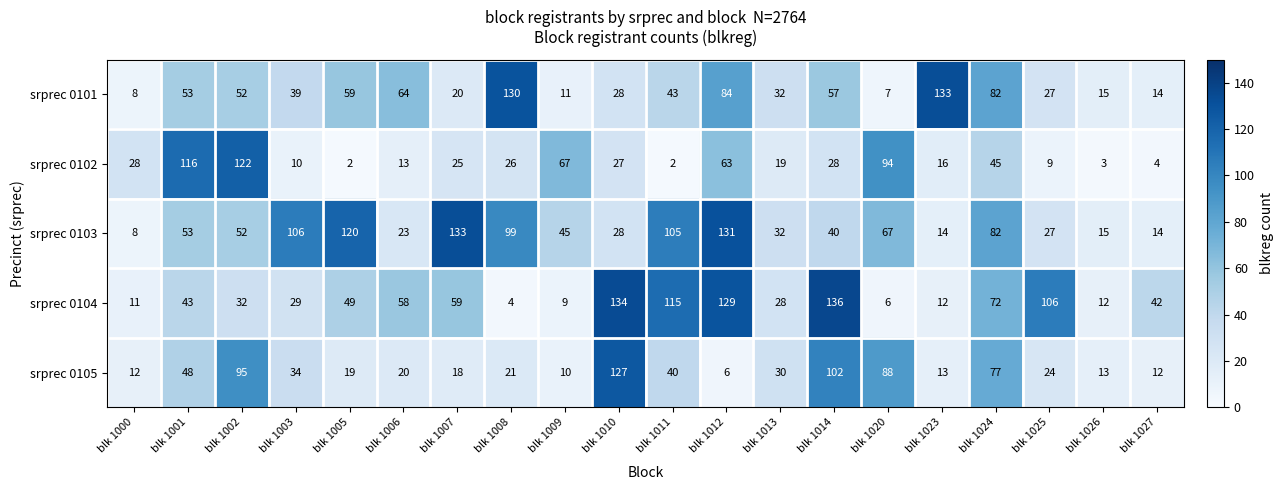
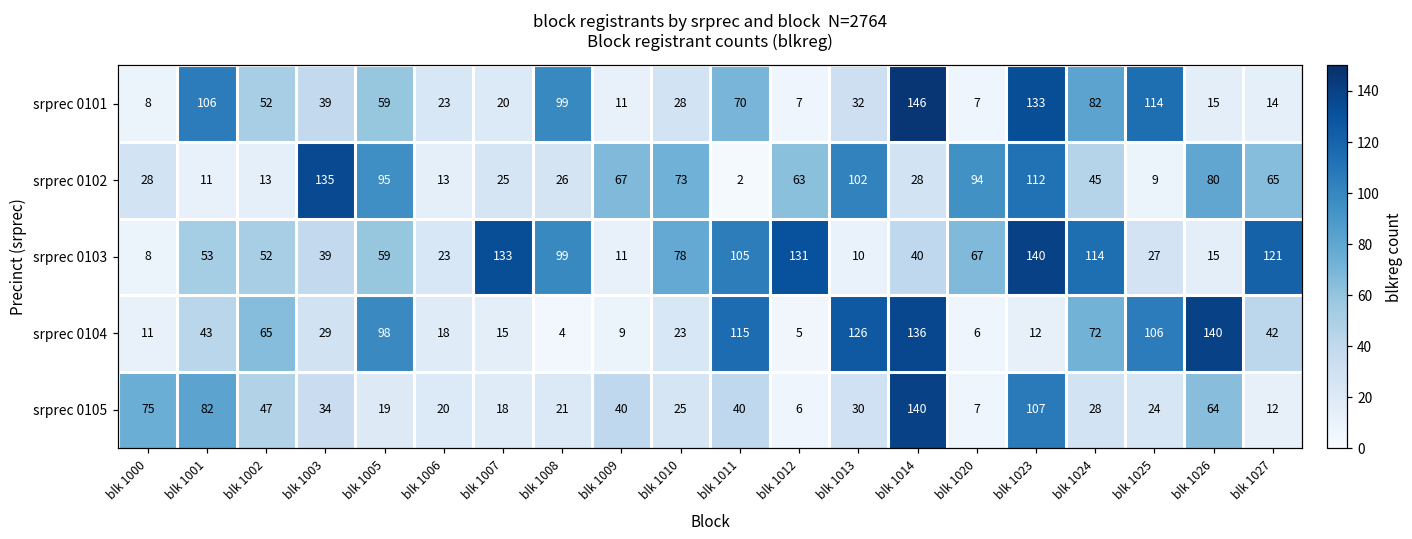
srprec 0101, blk 1001: 53 -> 106
srprec 0101, blk 1006: 64 -> 23
srprec 0101, blk 1008: 130 -> 99
srprec 0101, blk 1011: 43 -> 70
srprec 0101, blk 1012: 84 -> 7
srprec 0101, blk 1014: 57 -> 146
srprec 0101, blk 1025: 27 -> 114
srprec 0102, blk 1001: 116 -> 11
srprec 0102, blk 1002: 122 -> 13
srprec 0102, blk 1003: 10 -> 135
srprec 0102, blk 1005: 2 -> 95
srprec 0102, blk 1010: 27 -> 73
srprec 0102, blk 1013: 19 -> 102
srprec 0102, blk 1023: 16 -> 112
srprec 0102, blk 1026: 3 -> 80
srprec 0102, blk 1027: 4 -> 65
srprec 0103, blk 1003: 106 -> 39
srprec 0103, blk 1005: 120 -> 59
srprec 0103, blk 1009: 45 -> 11
srprec 0103, blk 1010: 28 -> 78
srprec 0103, blk 1013: 32 -> 10
srprec 0103, blk 1023: 14 -> 140
srprec 0103, blk 1024: 82 -> 114
srprec 0103, blk 1027: 14 -> 121
srprec 0104, blk 1002: 32 -> 65
srprec 0104, blk 1005: 49 -> 98
srprec 0104, blk 1006: 58 -> 18
srprec 0104, blk 1007: 59 -> 15
srprec 0104, blk 1010: 134 -> 23
srprec 0104, blk 1012: 129 -> 5
srprec 0104, blk 1013: 28 -> 126
srprec 0104, blk 1026: 12 -> 140
srprec 0105, blk 1000: 12 -> 75
srprec 0105, blk 1001: 48 -> 82
srprec 0105, blk 1002: 95 -> 47
srprec 0105, blk 1009: 10 -> 40
srprec 0105, blk 1010: 127 -> 25
srprec 0105, blk 1014: 102 -> 140
srprec 0105, blk 1020: 88 -> 7
srprec 0105, blk 1023: 13 -> 107
srprec 0105, blk 1024: 77 -> 28
srprec 0105, blk 1026: 13 -> 64
